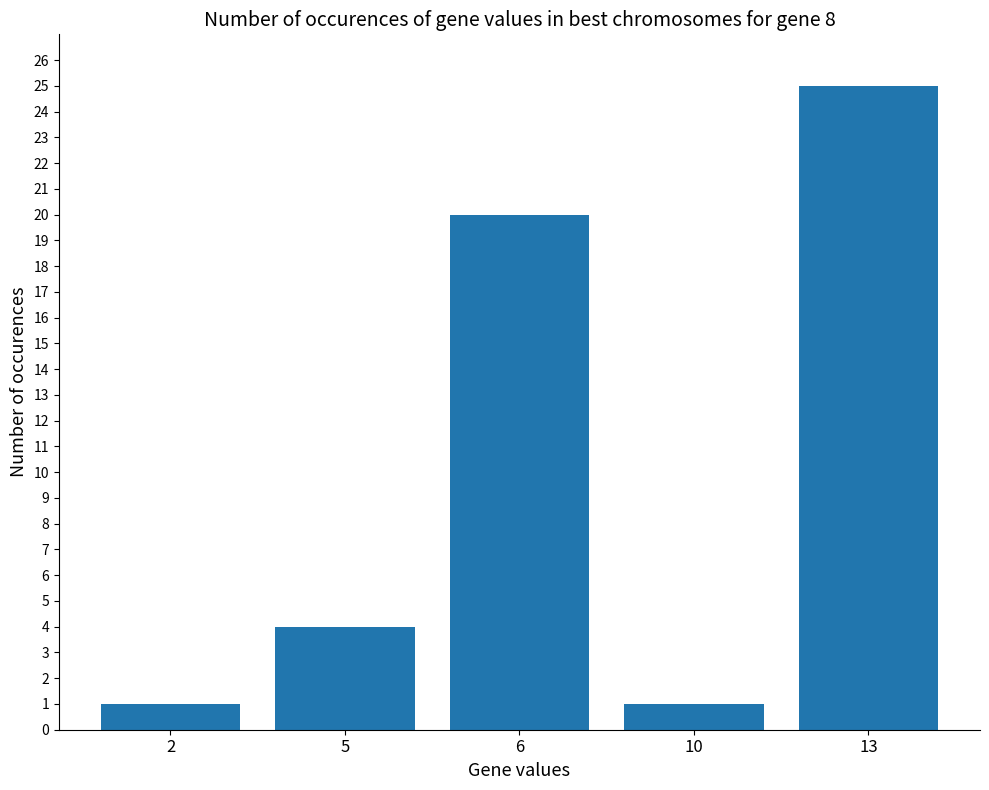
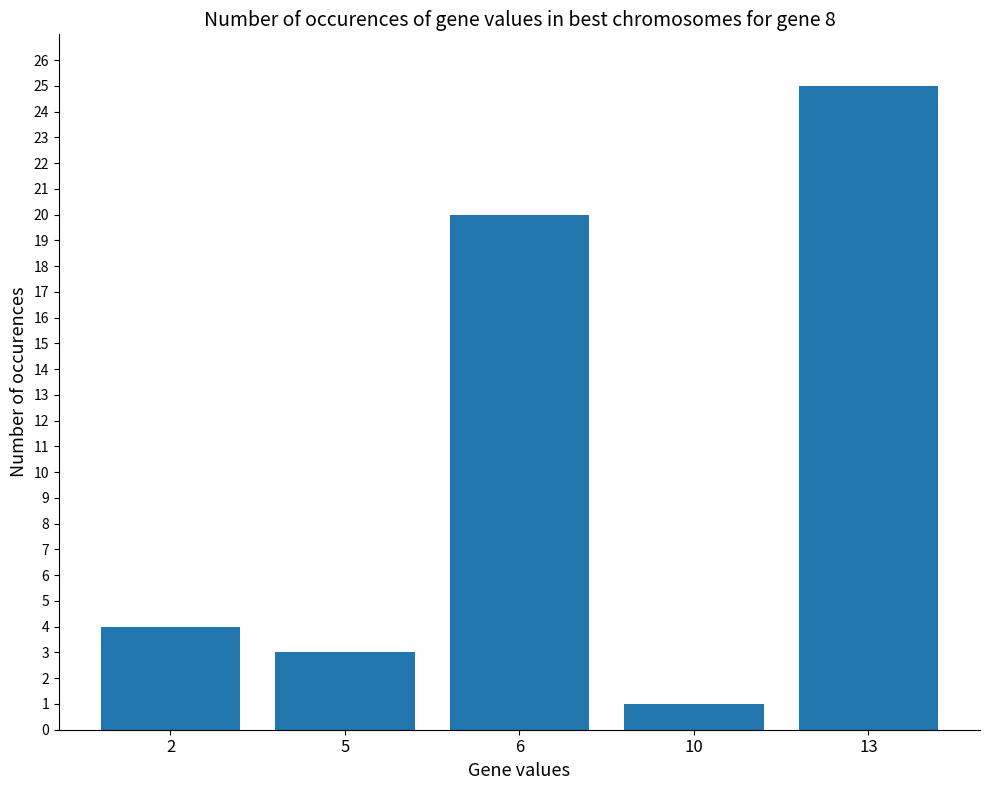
2: 1 -> 4
5: 4 -> 3
